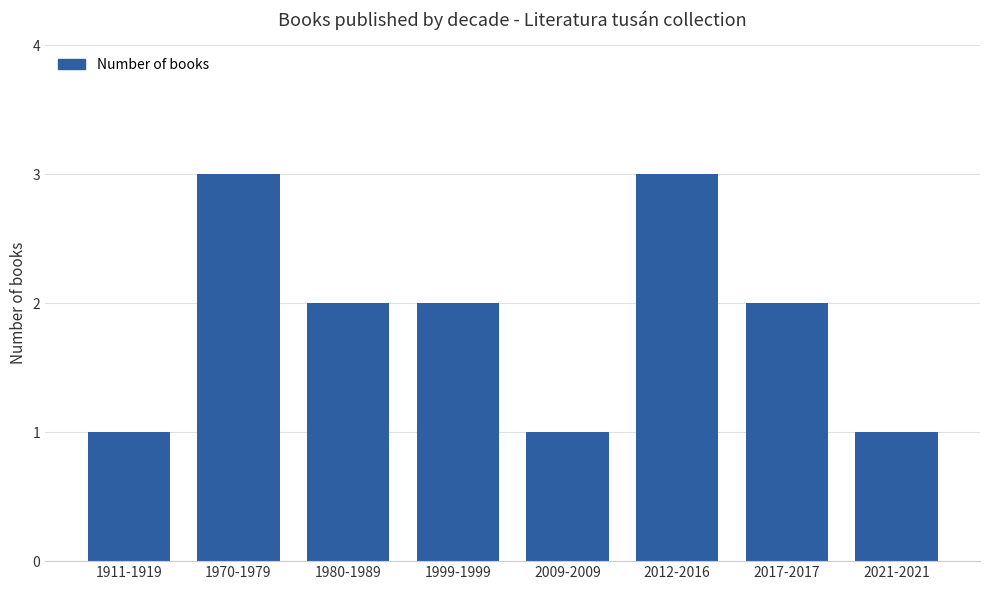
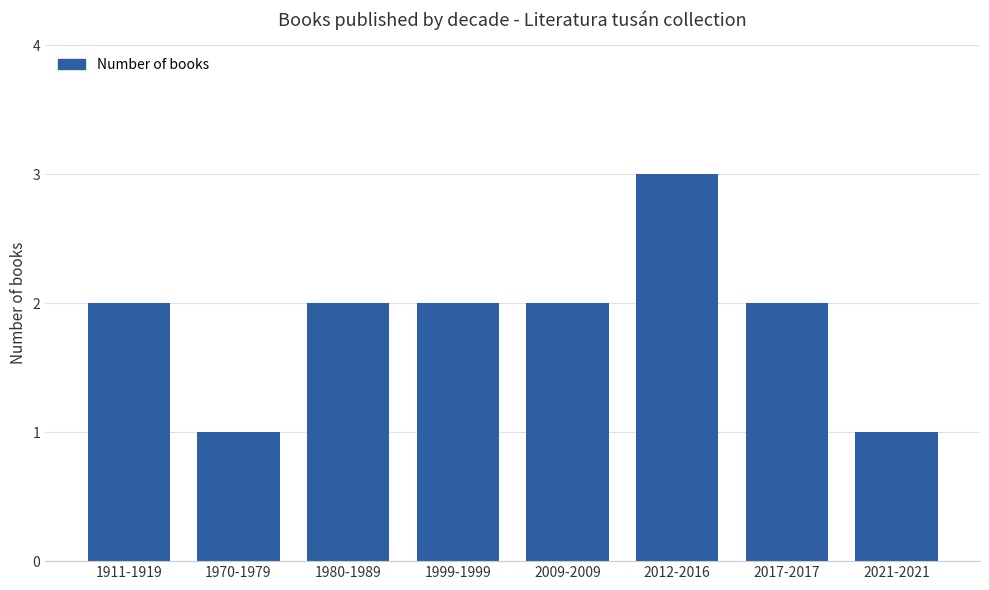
1911-1919: 1 -> 2
1970-1979: 3 -> 1
2009-2009: 1 -> 2
